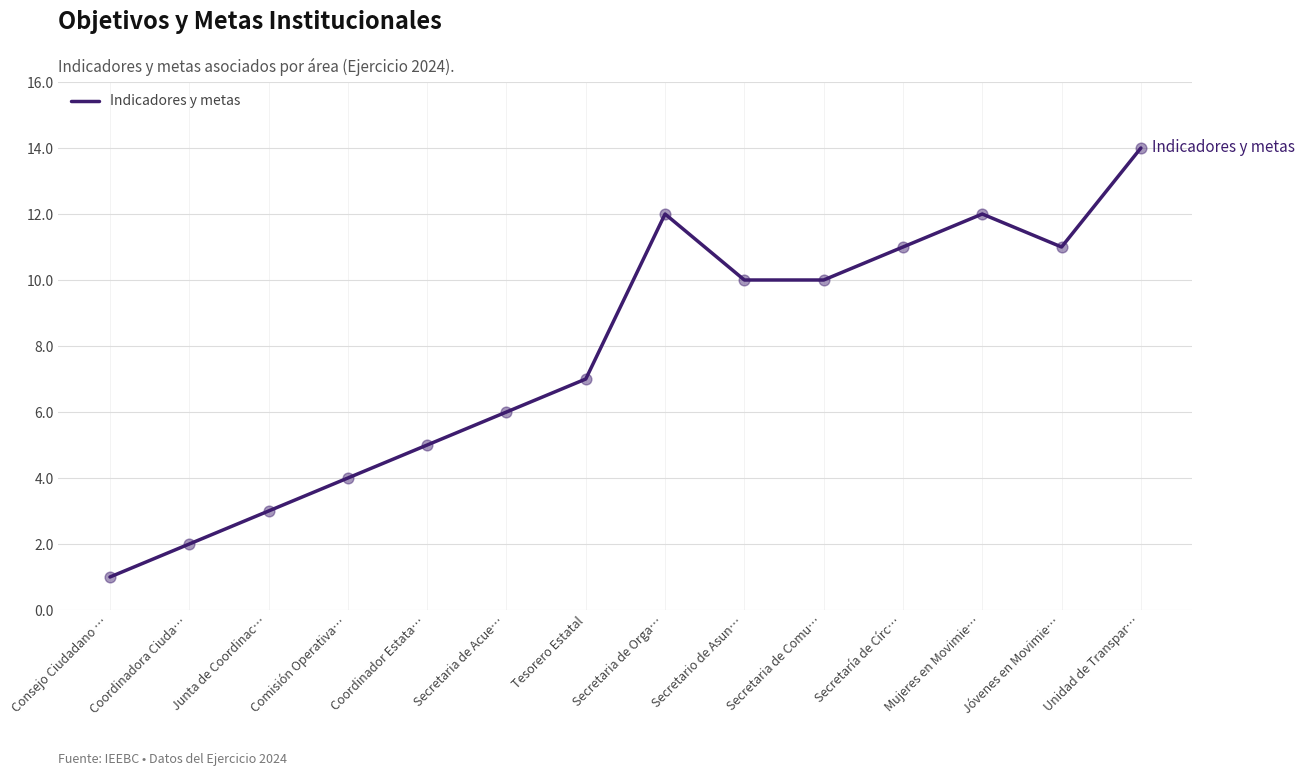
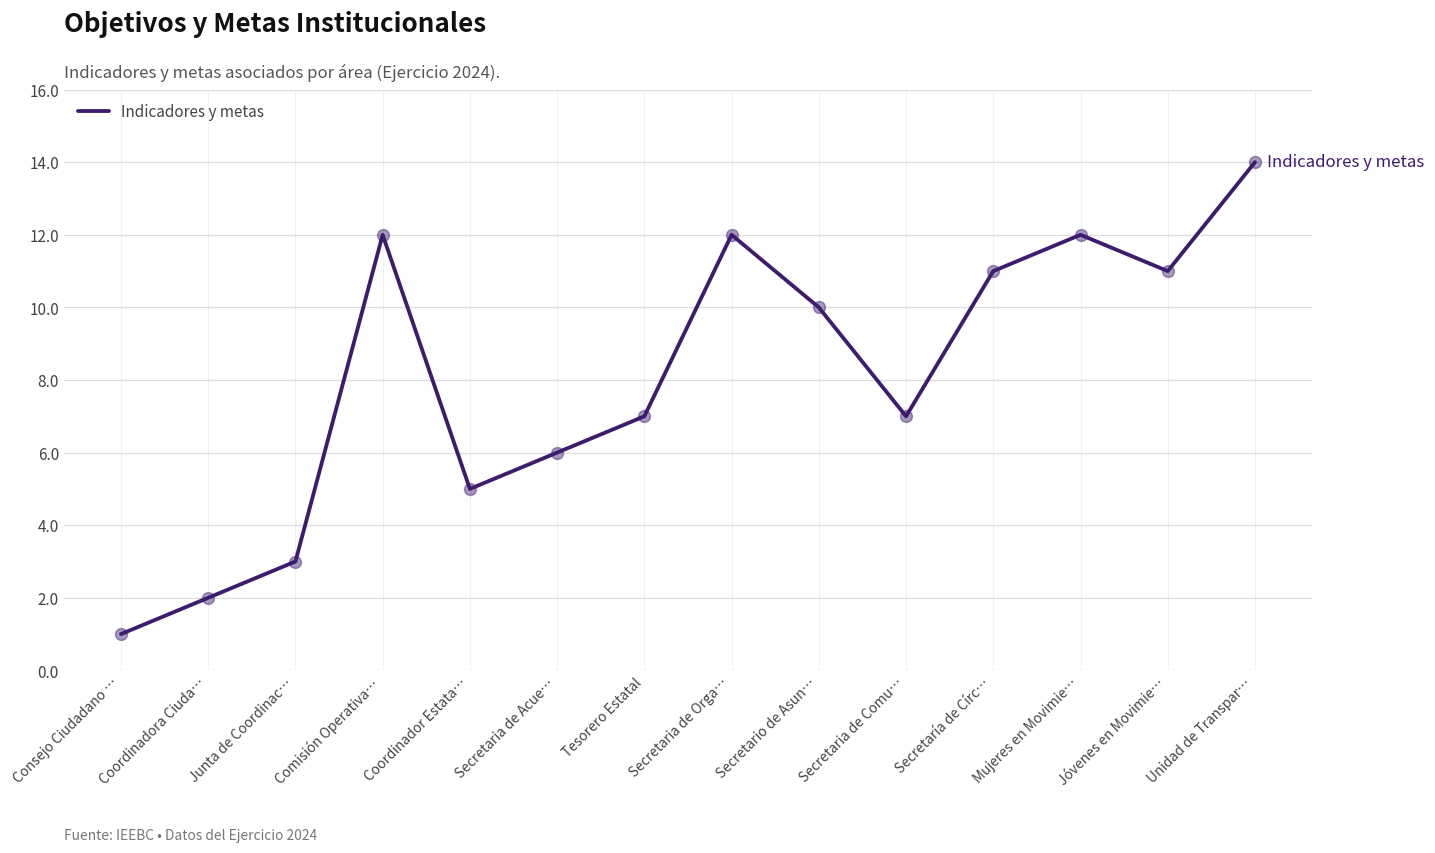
Comisión Operativa…: 4 -> 12
Secretaria de Comu…: 10 -> 7
